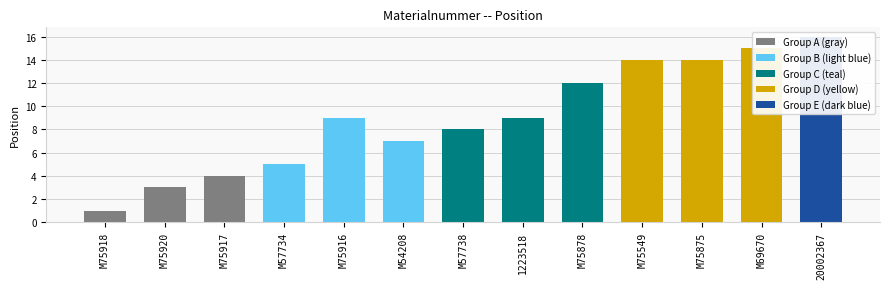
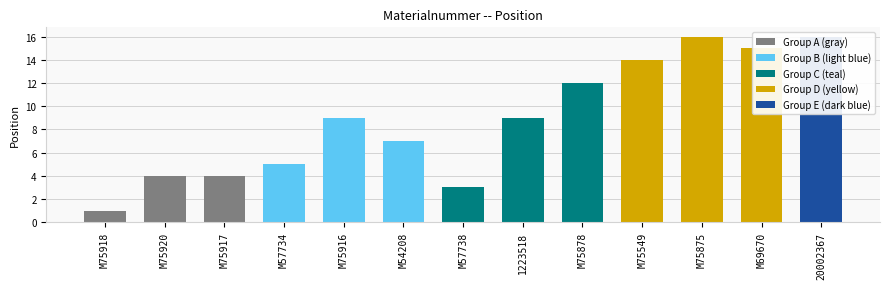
M75920: 3 -> 4
M57738: 8 -> 3
M75875: 14 -> 16
